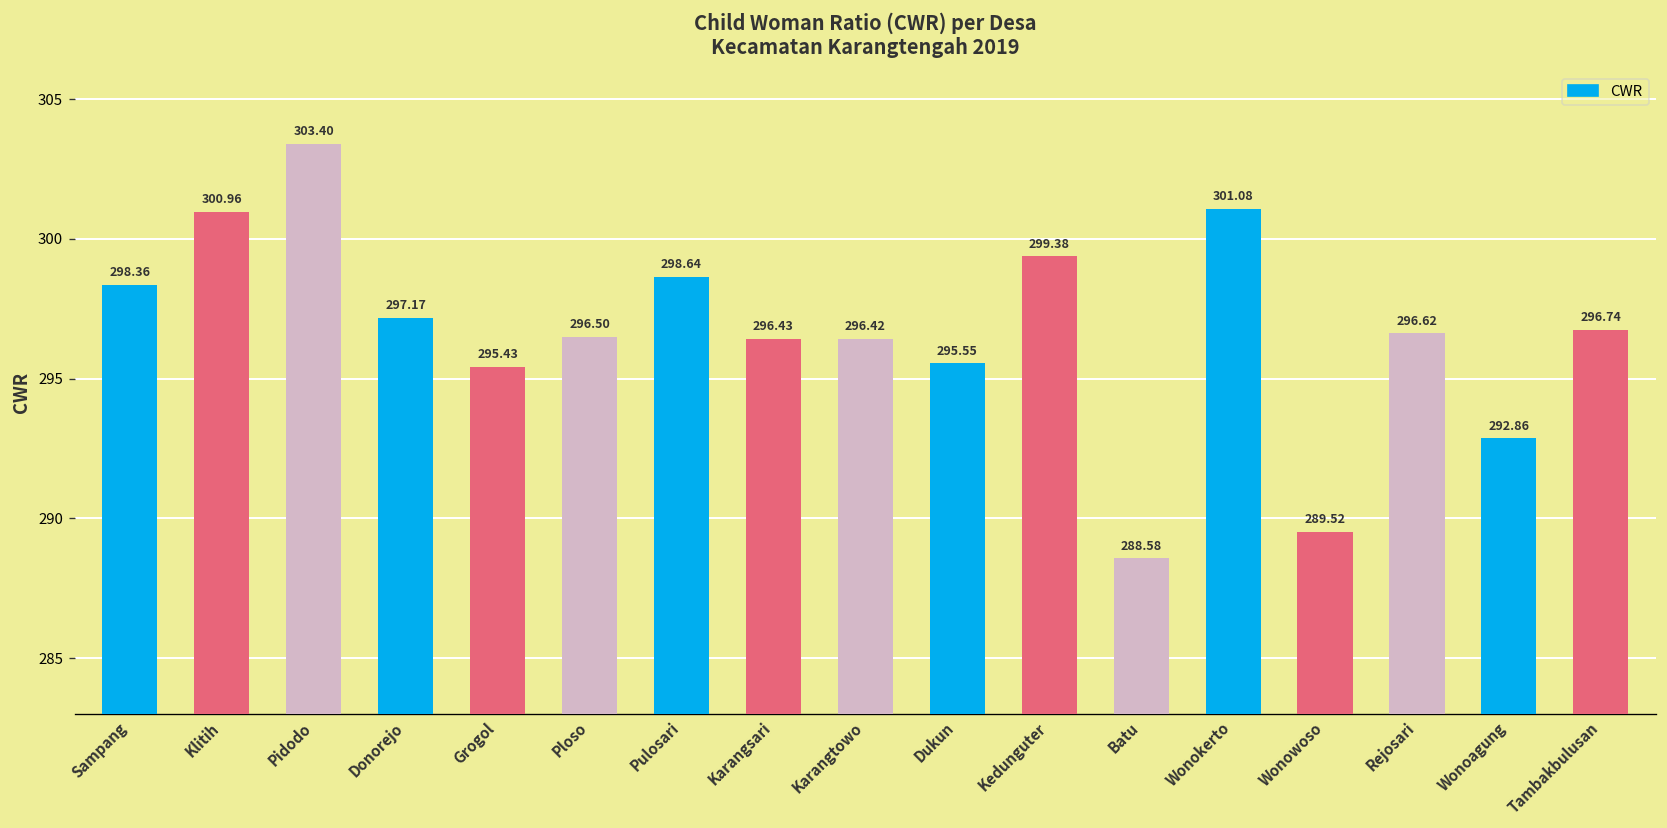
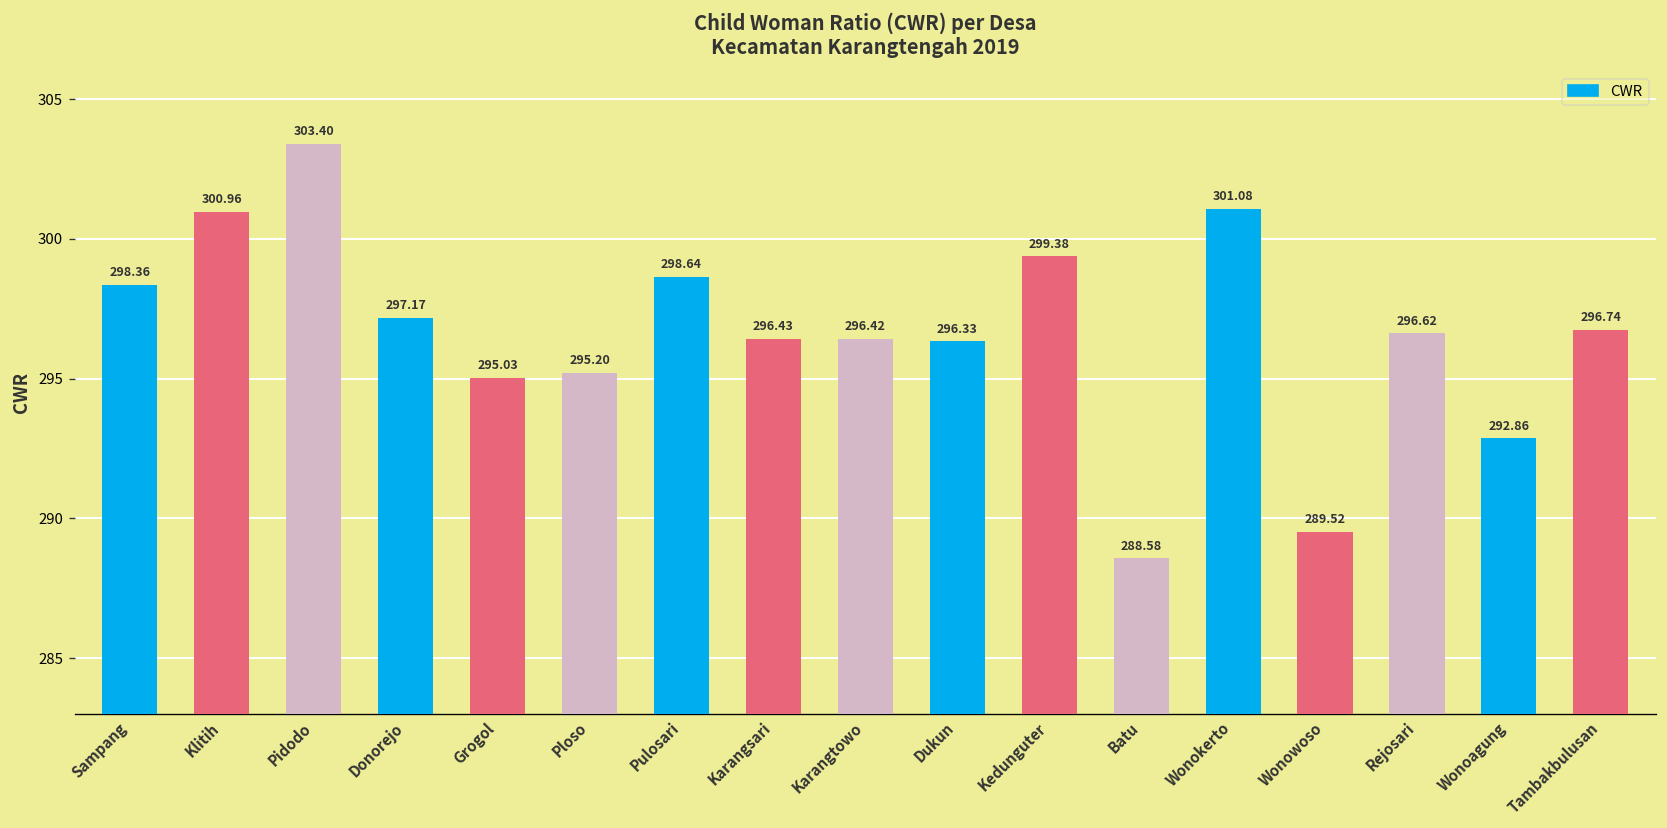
Grogol: 295.43 -> 295.03
Ploso: 296.50 -> 295.20
Dukun: 295.55 -> 296.33
